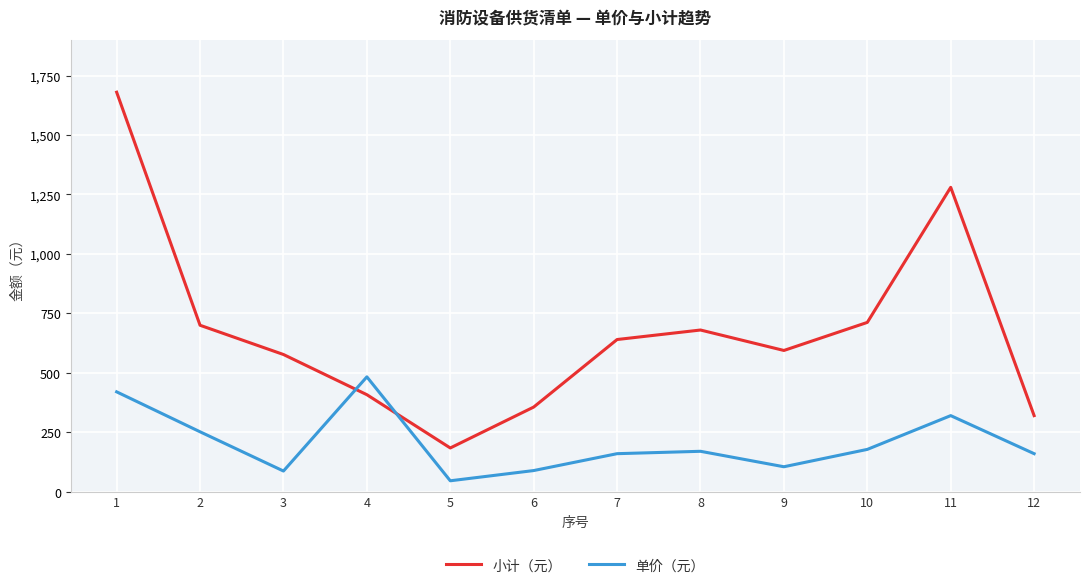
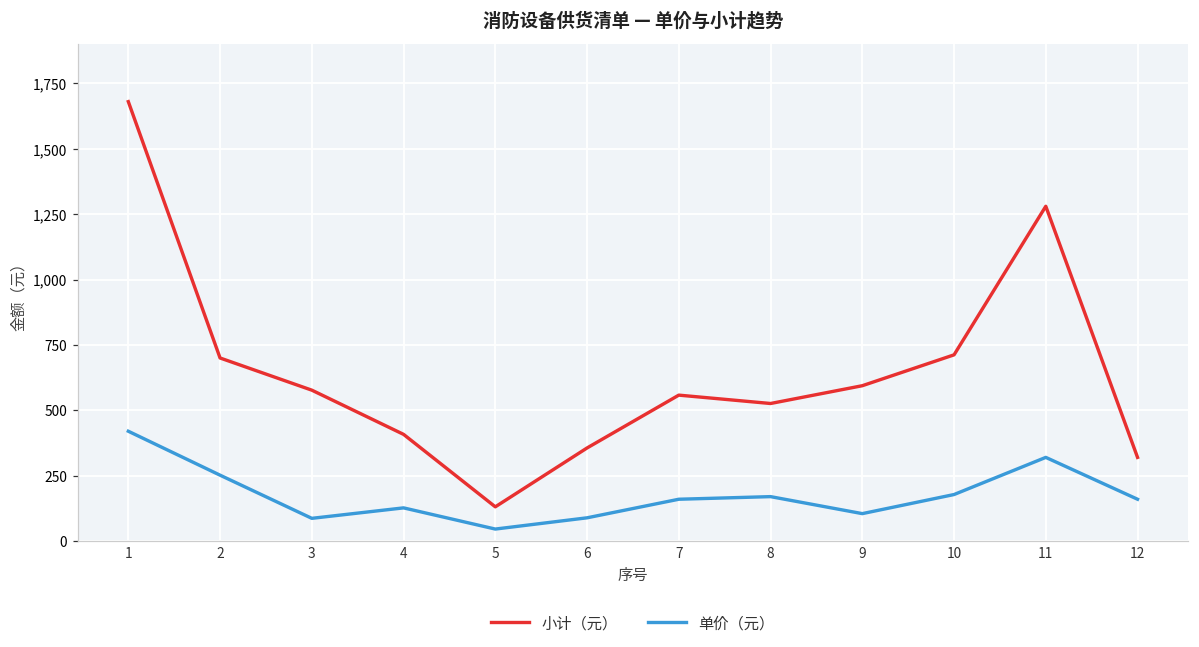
单价（元）, 4: 480 -> 130
小计（元）, 5: 180 -> 130
小计（元）, 7: 640 -> 560
小计（元）, 8: 680 -> 530
